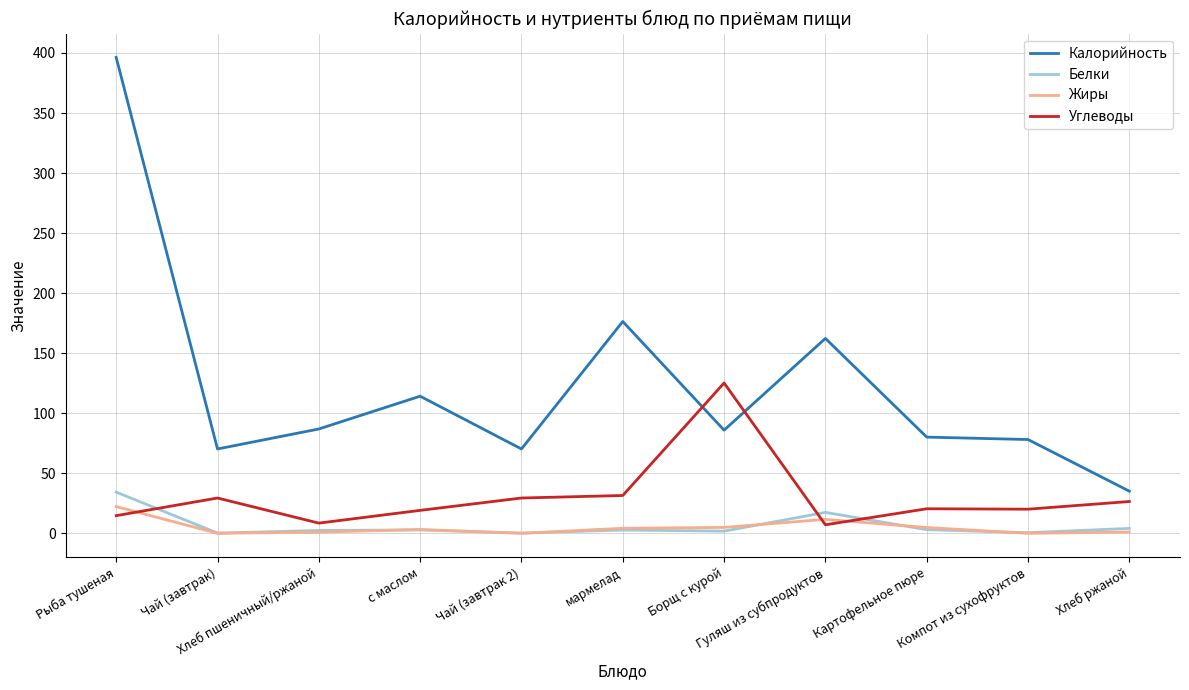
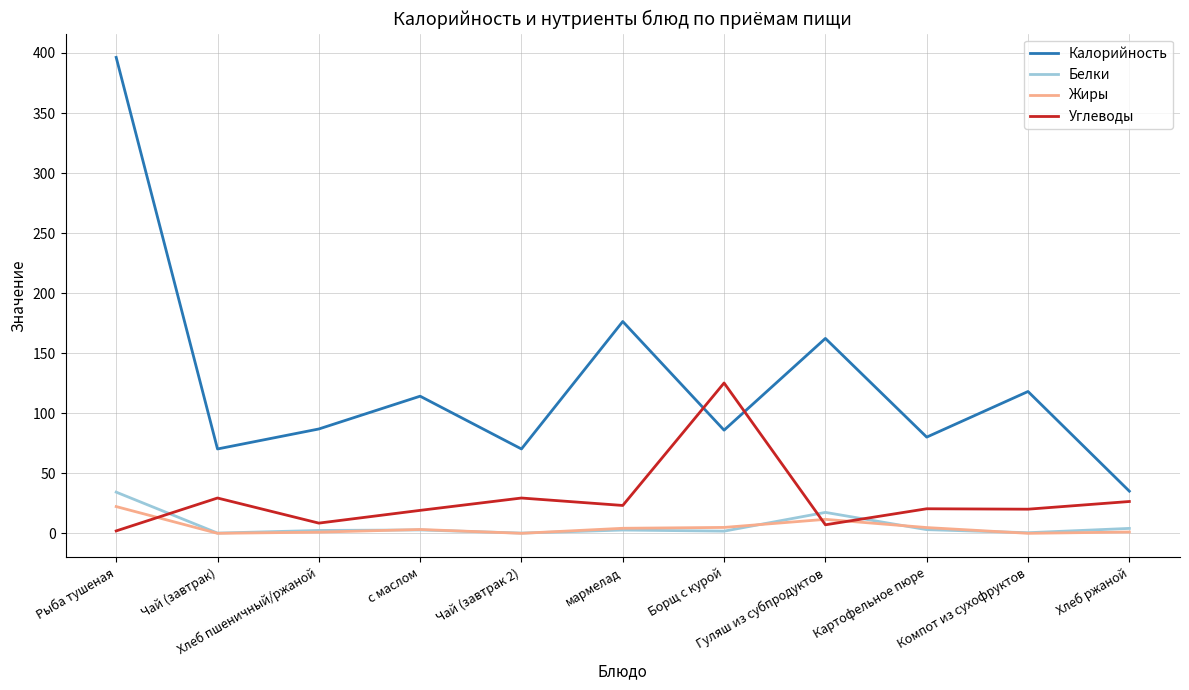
Углеводы, Рыба тушеная: 15 -> 2
Углеводы, мармелад: 32 -> 23
Калорийность, Компот из сухофруктов: 78 -> 118
